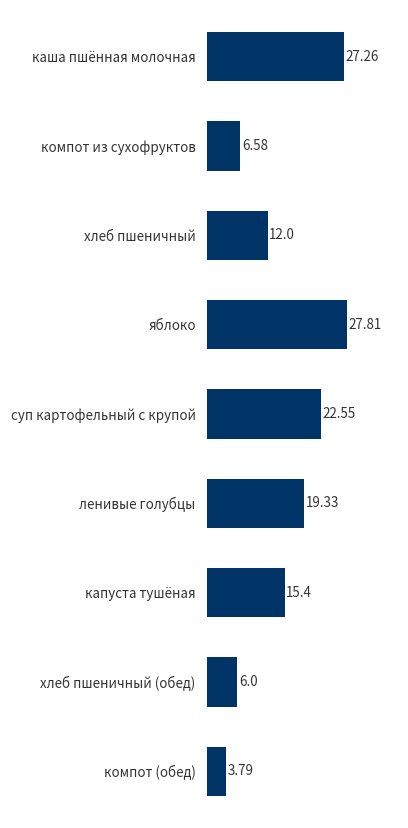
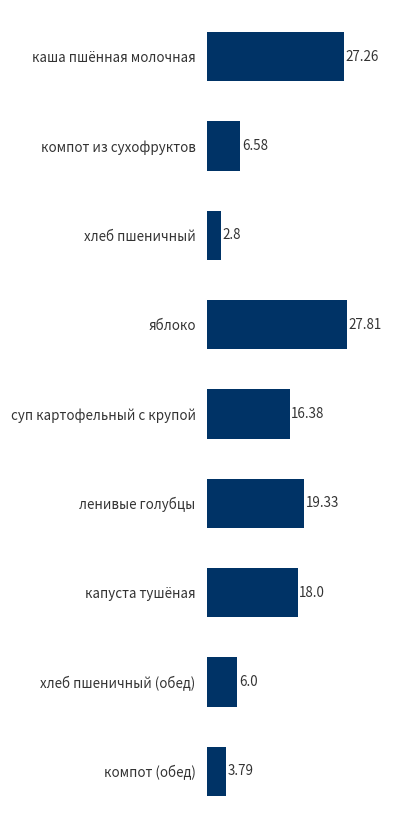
хлеб пшеничный: 12.0 -> 2.8
суп картофельный с крупой: 22.55 -> 16.38
капуста тушёная: 15.4 -> 18.0
